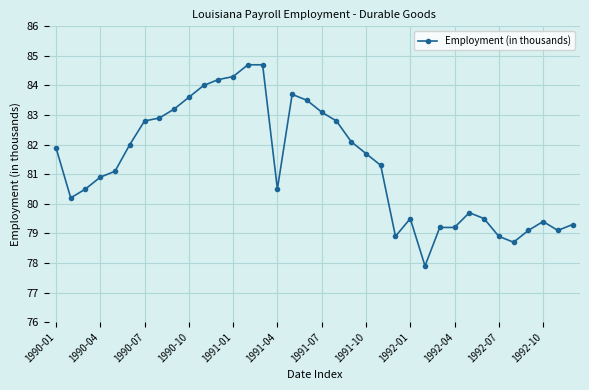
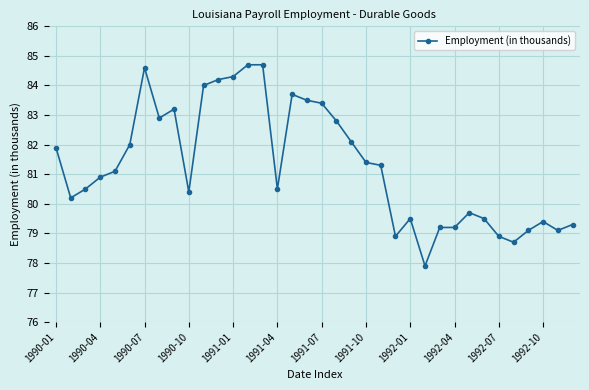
1990-07: 82.8 -> 84.6
1990-10: 83.6 -> 80.4
1991-07: 83.1 -> 83.4
1991-10: 81.7 -> 81.4
